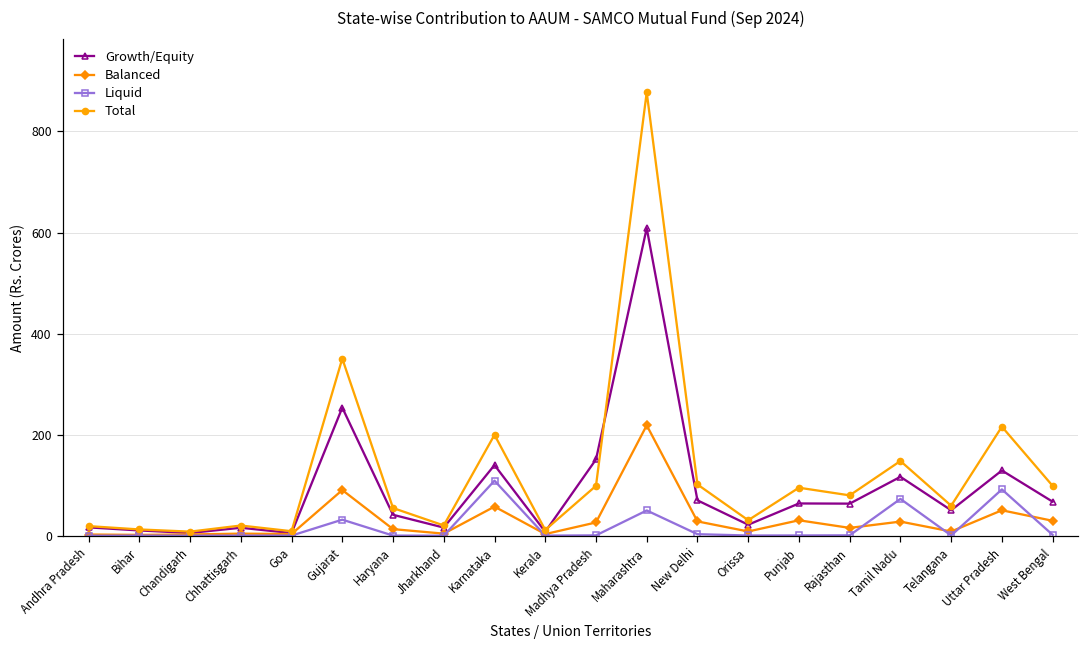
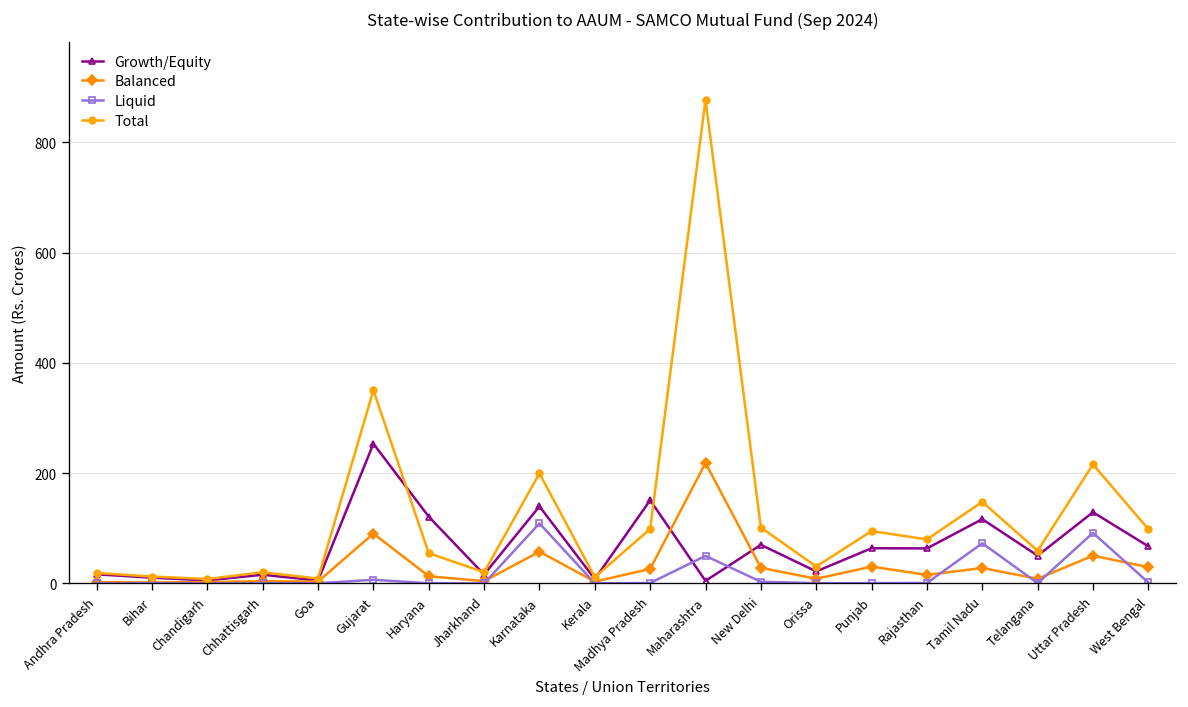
Liquid, Gujarat: 30 -> 10
Growth/Equity, Haryana: 40 -> 120
Growth/Equity, Maharashtra: 610 -> 0
